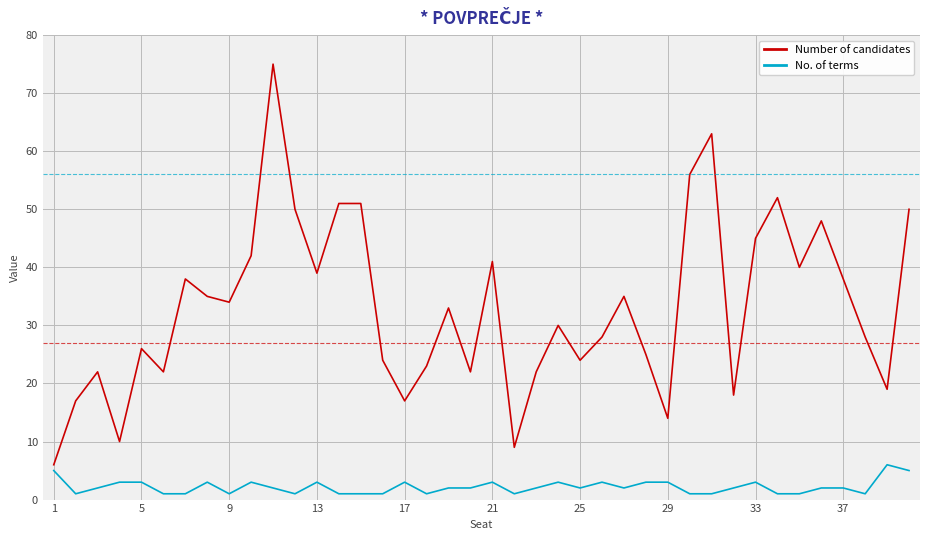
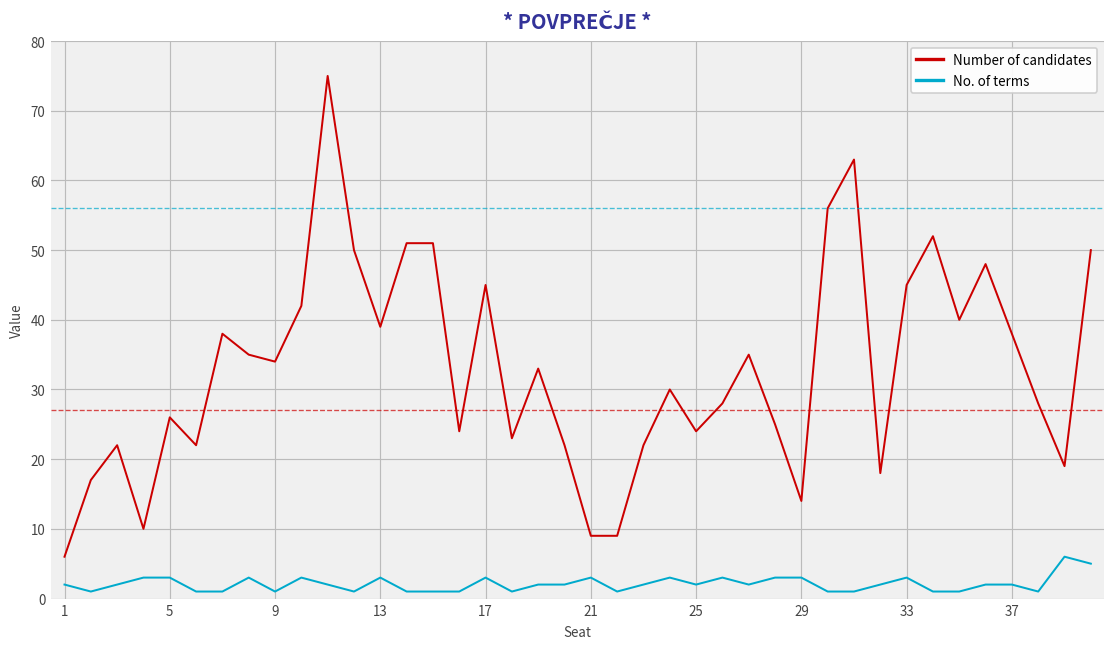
No. of terms, 1: 5 -> 2
Number of candidates, 17: 17 -> 45
Number of candidates, 21: 41 -> 9
